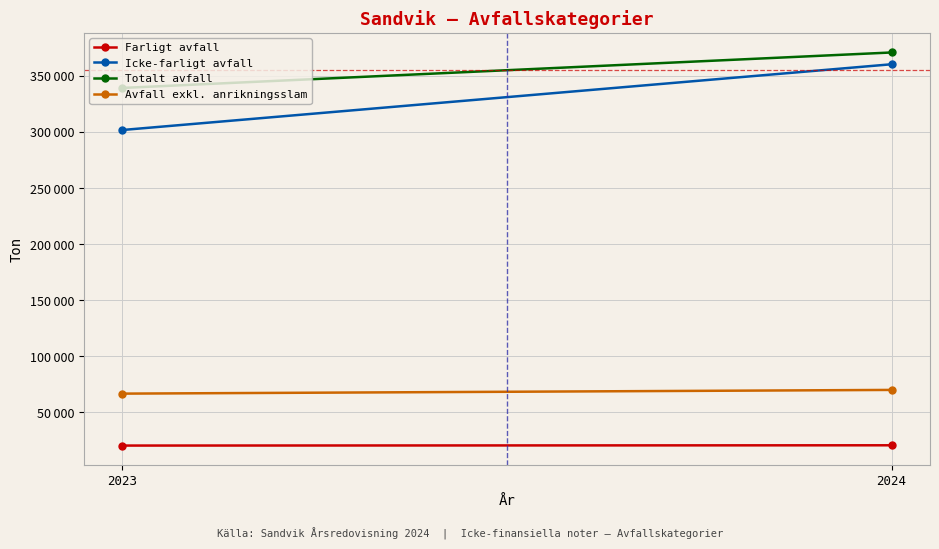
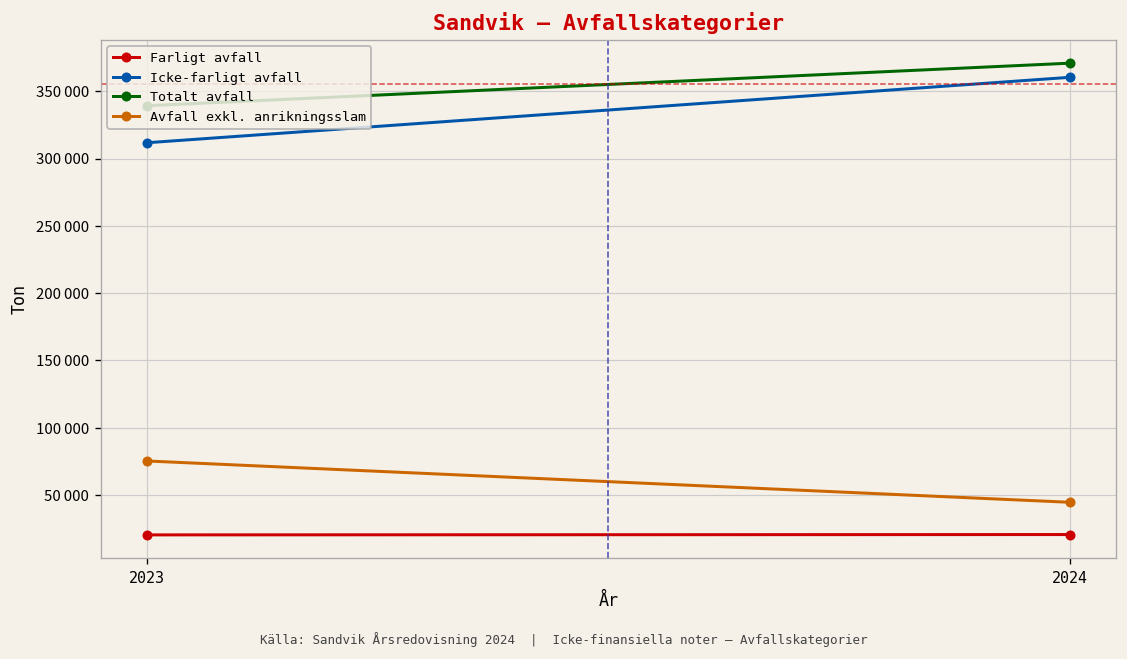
Icke-farligt avfall, 2023: 302000 -> 312000
Avfall exkl. anrikningsslam, 2023: 67000 -> 75000
Avfall exkl. anrikningsslam, 2024: 70000 -> 45000
